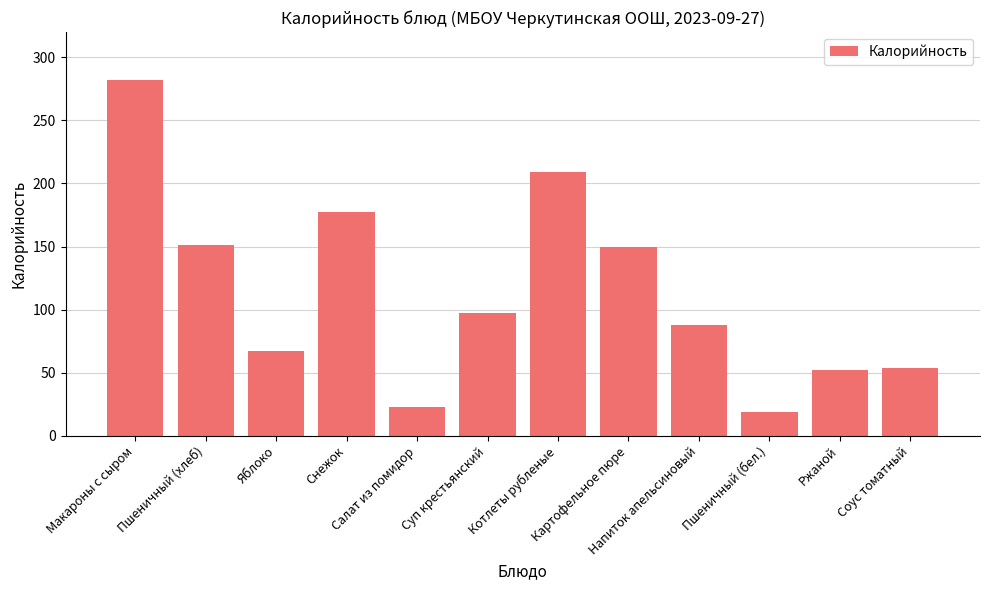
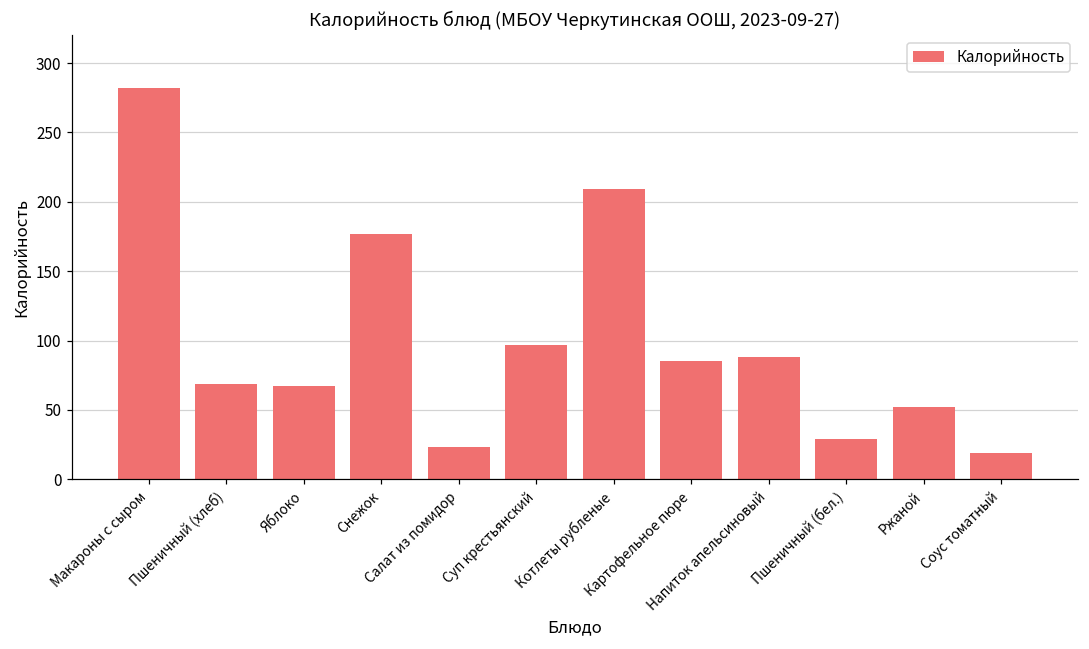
Пшеничный (хлеб): 151 -> 69
Картофельное пюре: 150 -> 85
Пшеничный (бел.): 19 -> 29
Соус томатный: 54 -> 19
